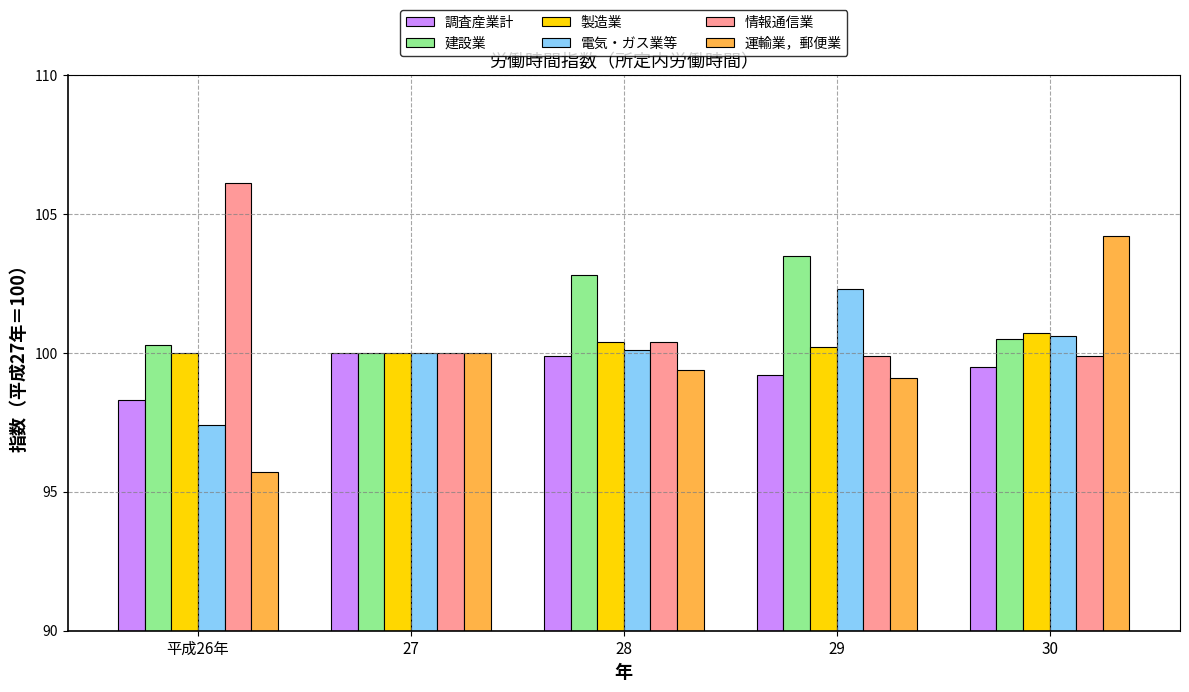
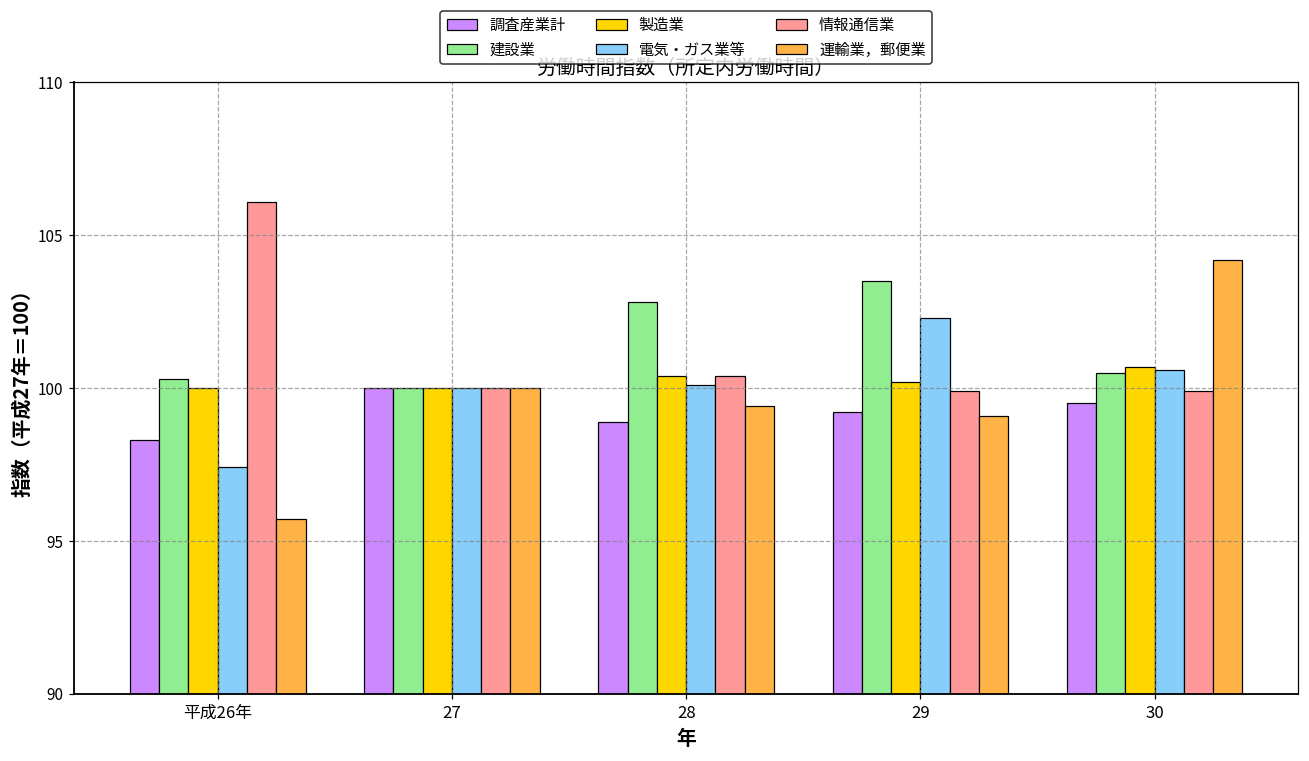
調査産業計, 28: 99.9 -> 98.9
